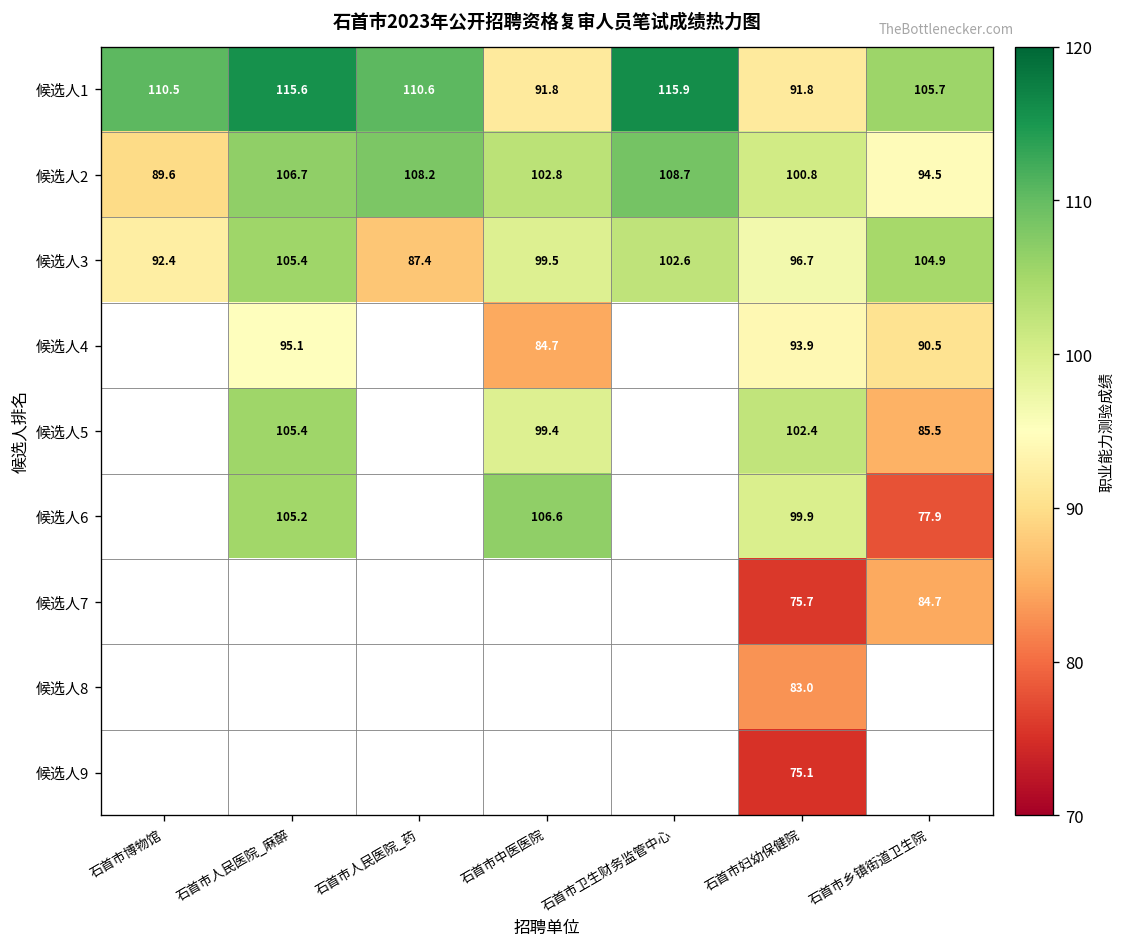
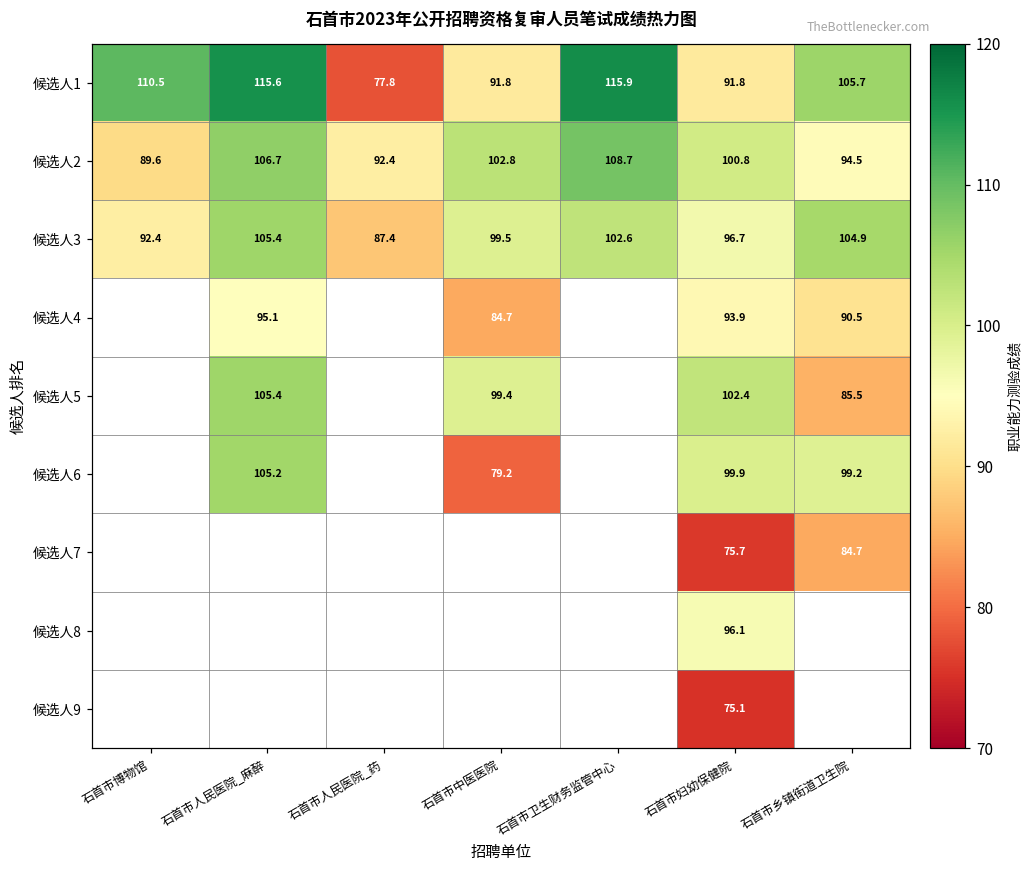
候选人1, 石首市人民医院_药: 110.6 -> 77.8
候选人2, 石首市人民医院_药: 108.2 -> 92.4
候选人6, 石首市中医医院: 106.6 -> 79.2
候选人6, 石首市乡镇街道卫生院: 77.9 -> 99.2
候选人8, 石首市妇幼保健院: 83.0 -> 96.1
